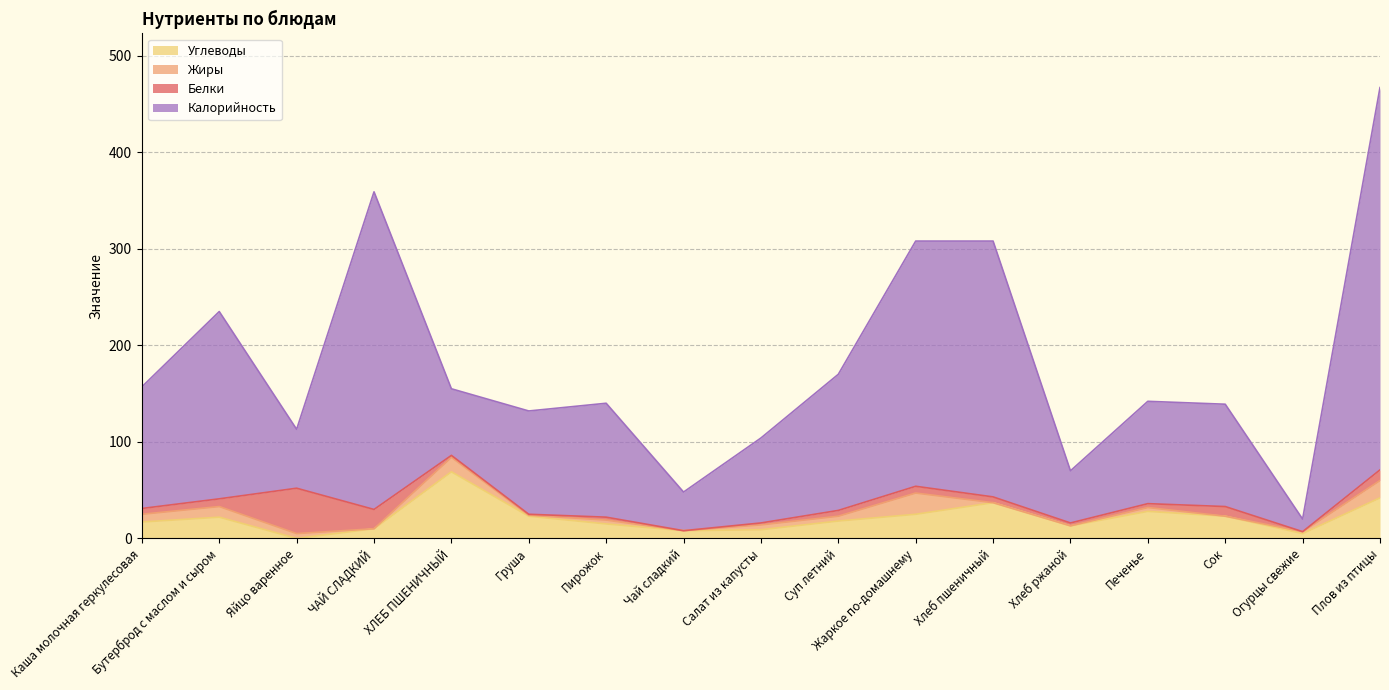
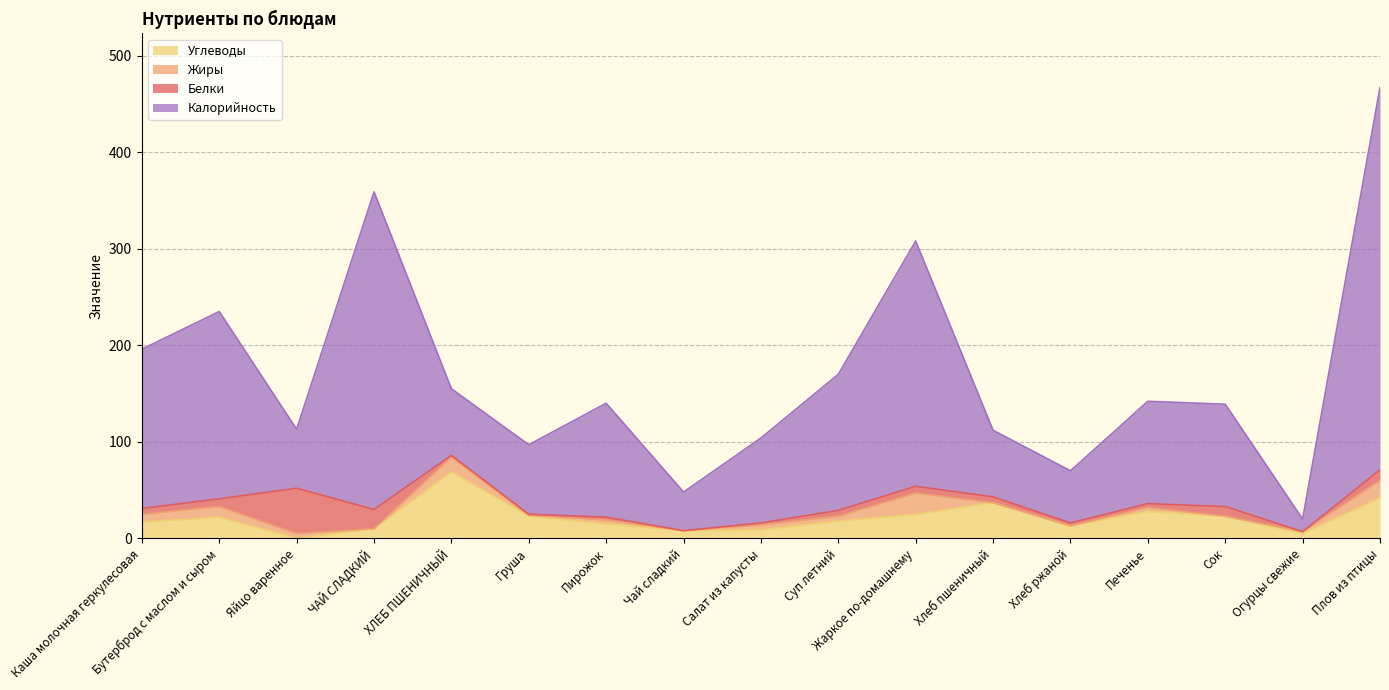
Калорийность, Каша молочная геркулесовая: 130 -> 170
Калорийность, Груша: 110 -> 70
Калорийность, Хлеб пшеничный: 270 -> 70
